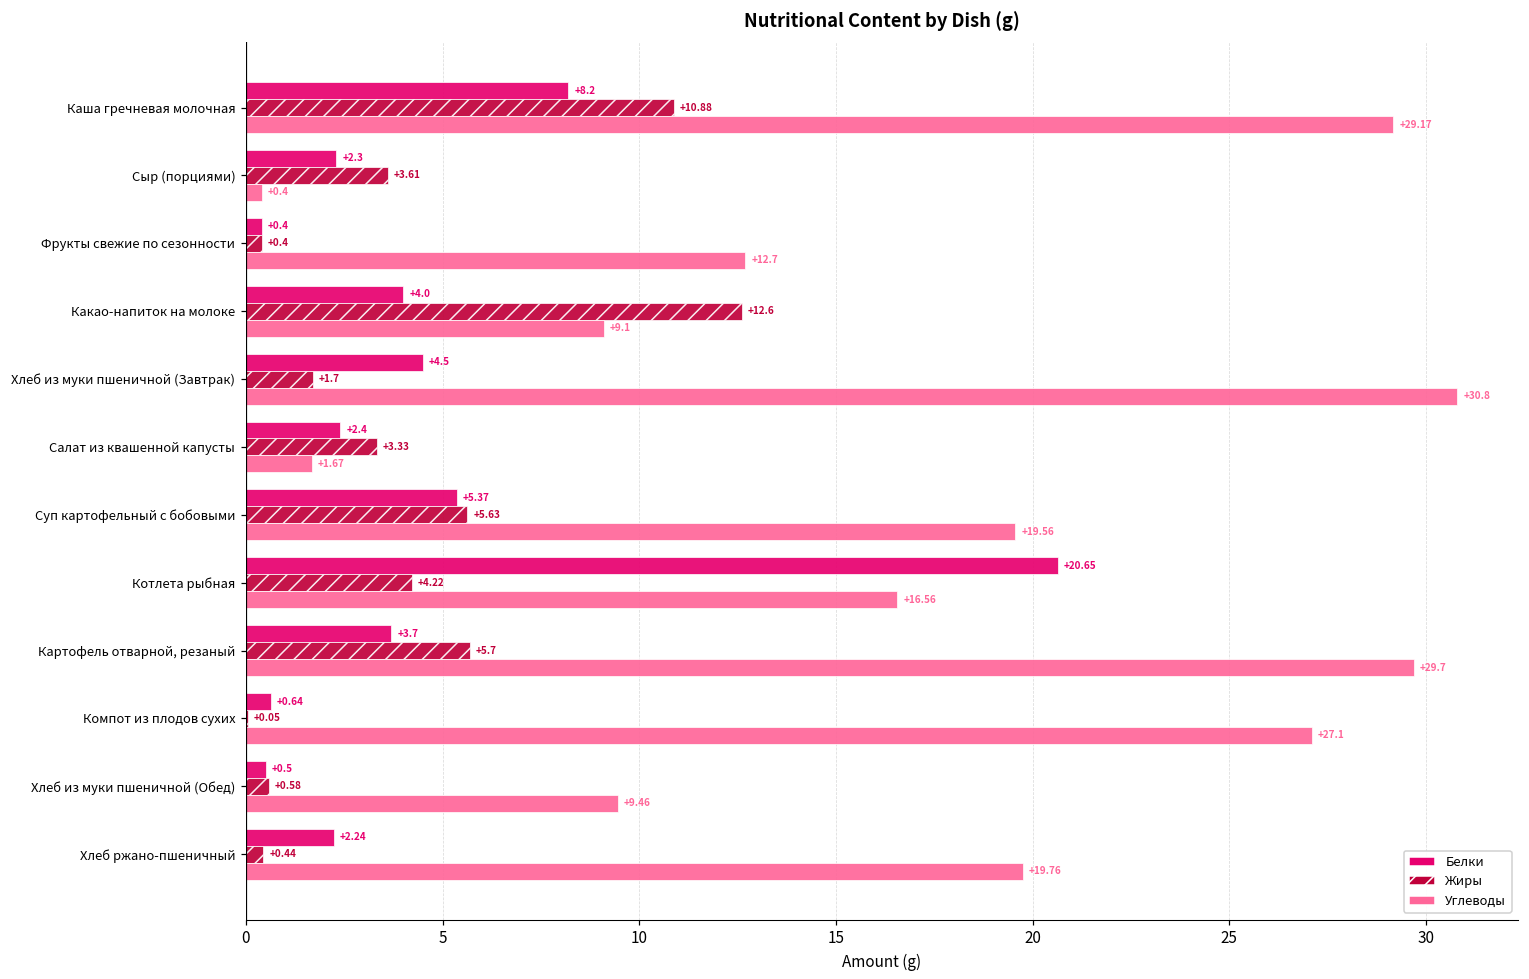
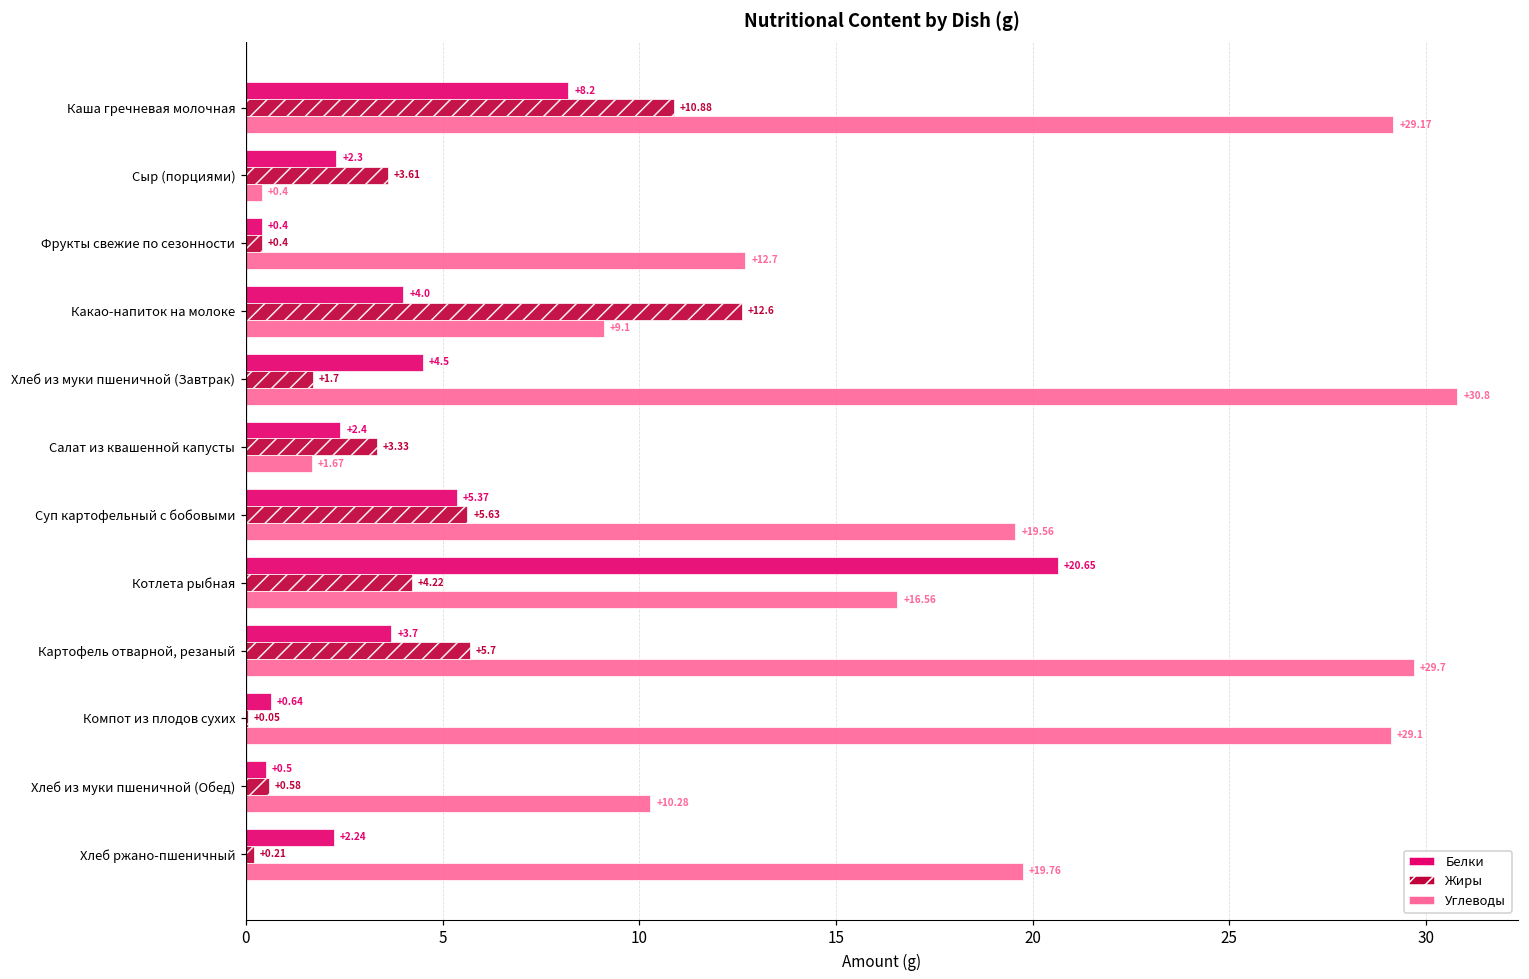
Углеводы, Компот из плодов сухих: +27.1 -> +29.1
Углеводы, Хлеб из муки пшеничной (Обед): +9.46 -> +10.28
Жиры, Хлеб ржано-пшеничный: +0.44 -> +0.21
